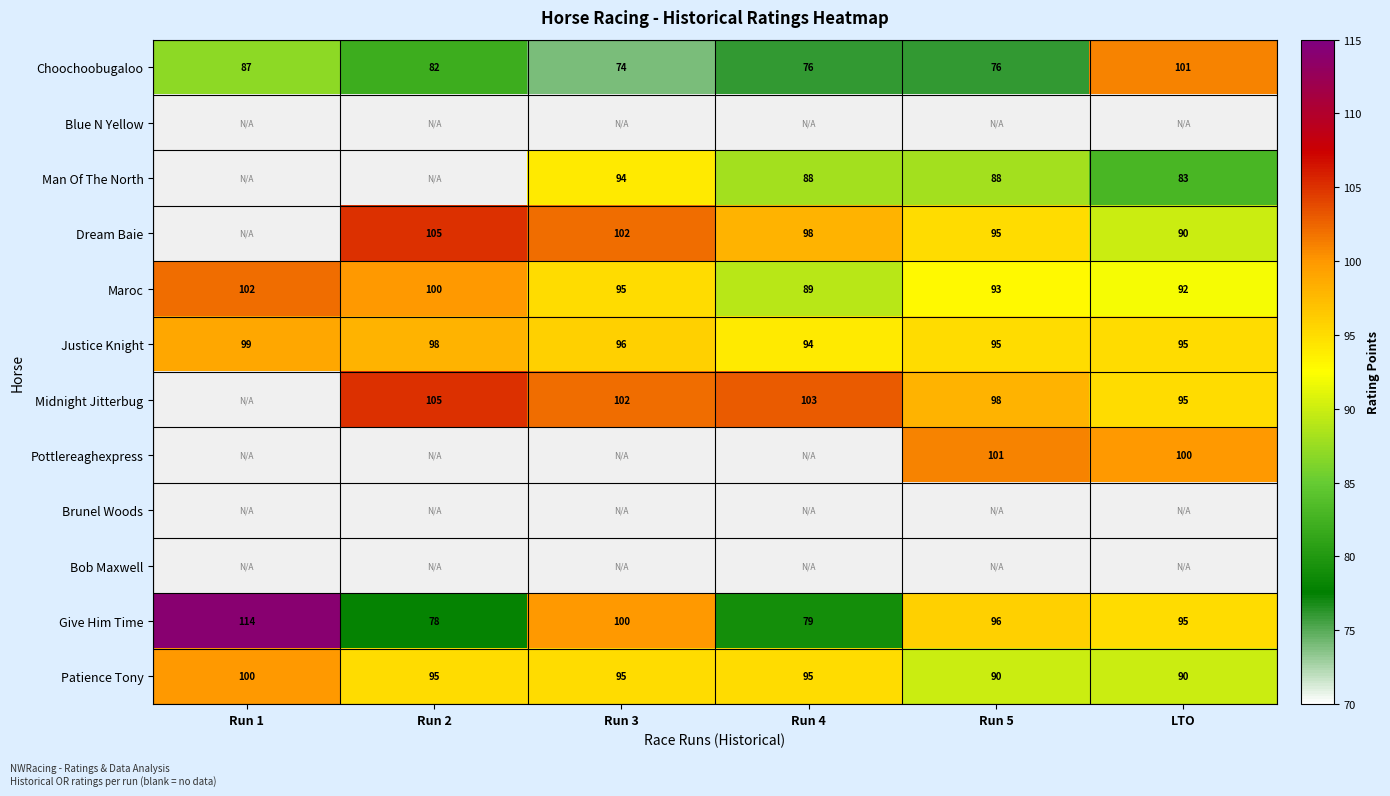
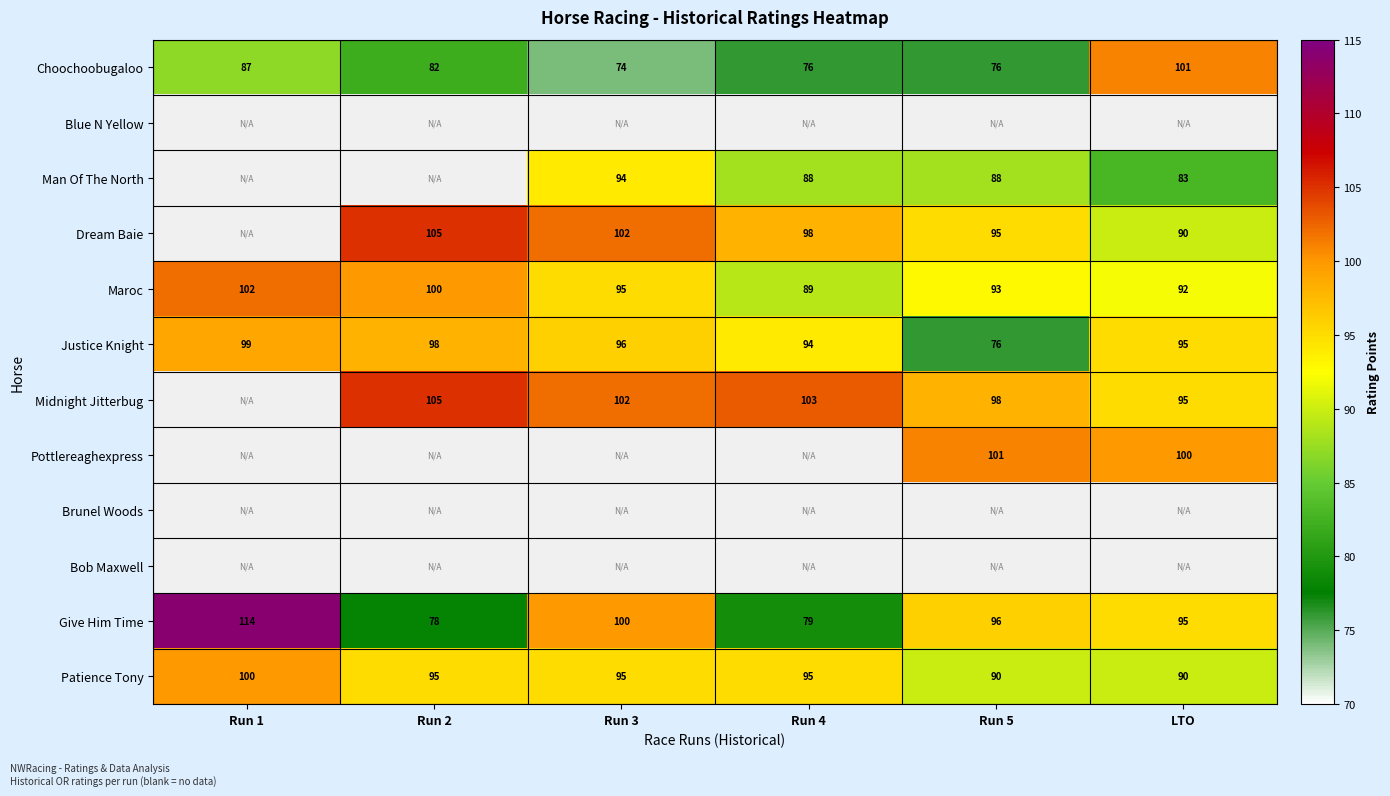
Justice Knight, Run 5: 95 -> 76
